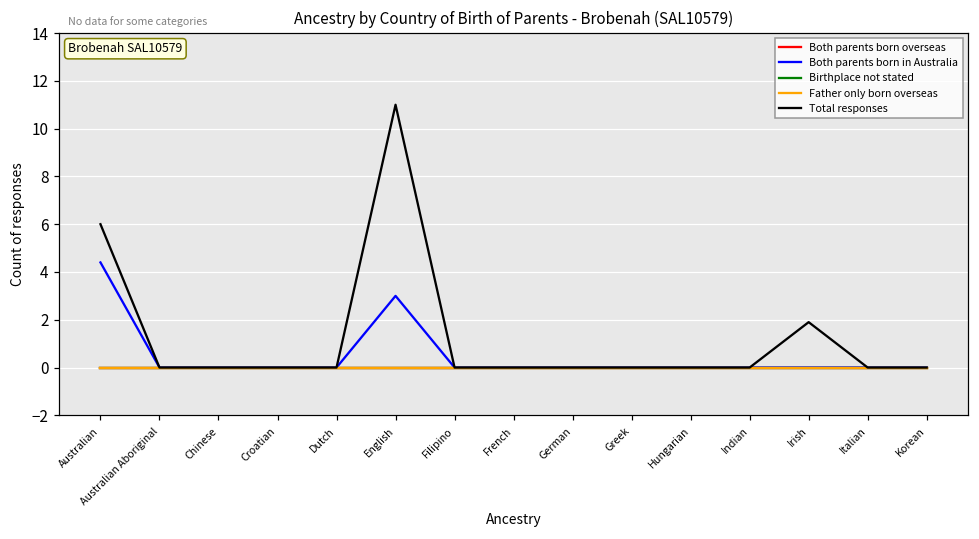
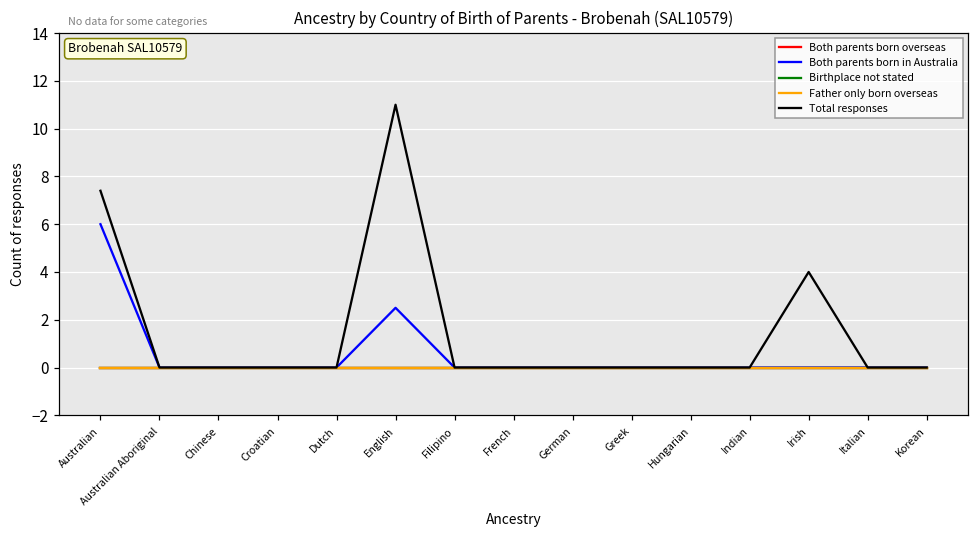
Both parents born in Australia, Australian: 4.4 -> 6.0
Total responses, Australian: 6.0 -> 7.4
Both parents born in Australia, English: 3.0 -> 2.5
Total responses, Irish: 1.9 -> 4.0
